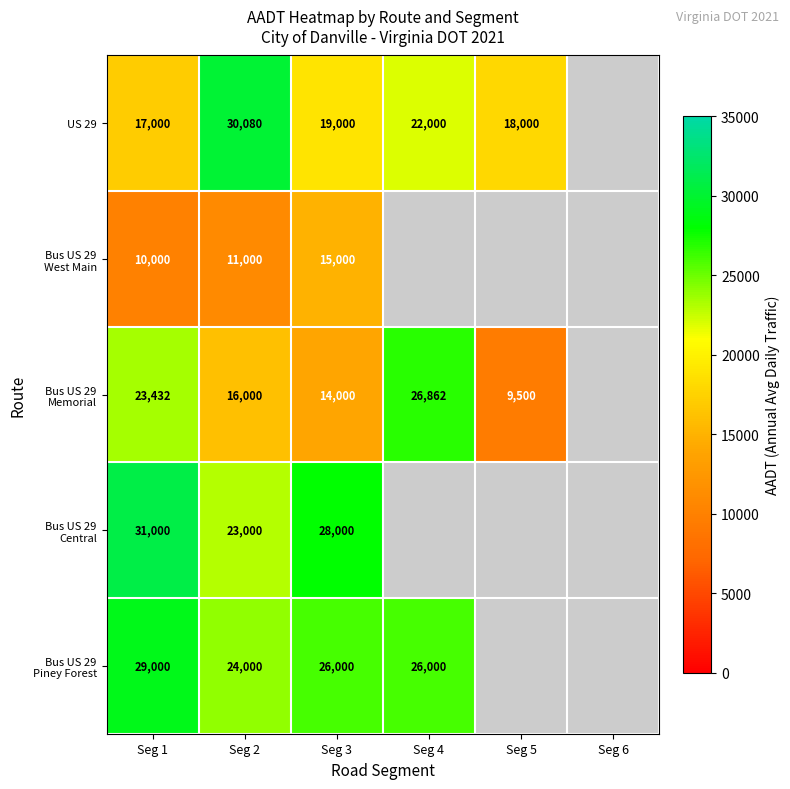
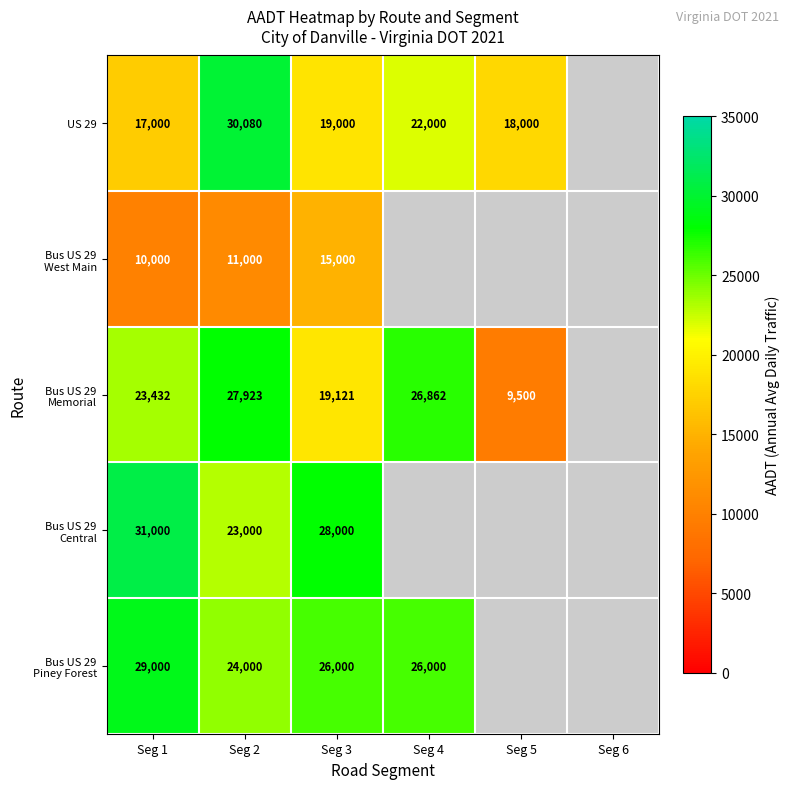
Bus US 29 Memorial, Seg 2: 16,000 -> 27,923
Bus US 29 Memorial, Seg 3: 14,000 -> 19,121
